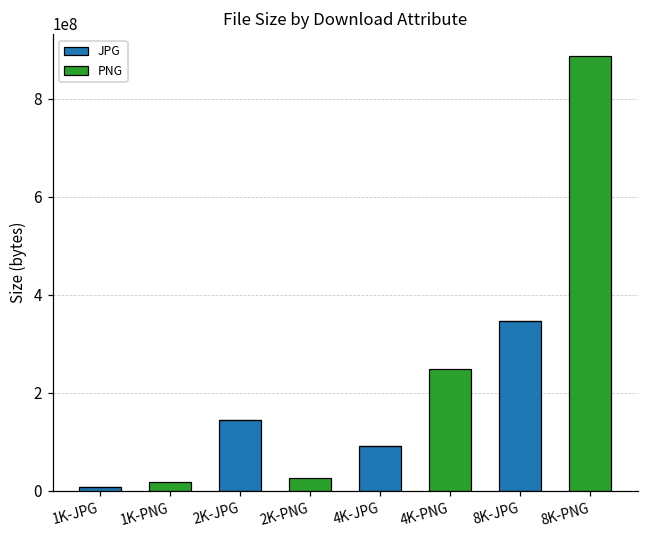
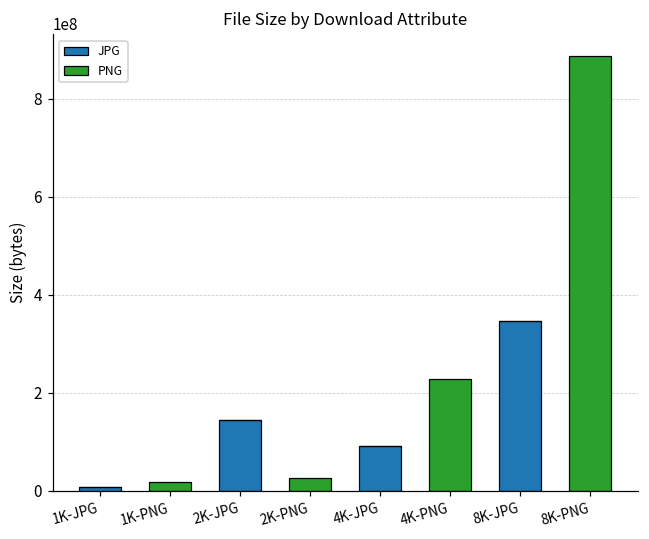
PNG, 4K-PNG: 250000000 -> 230000000
